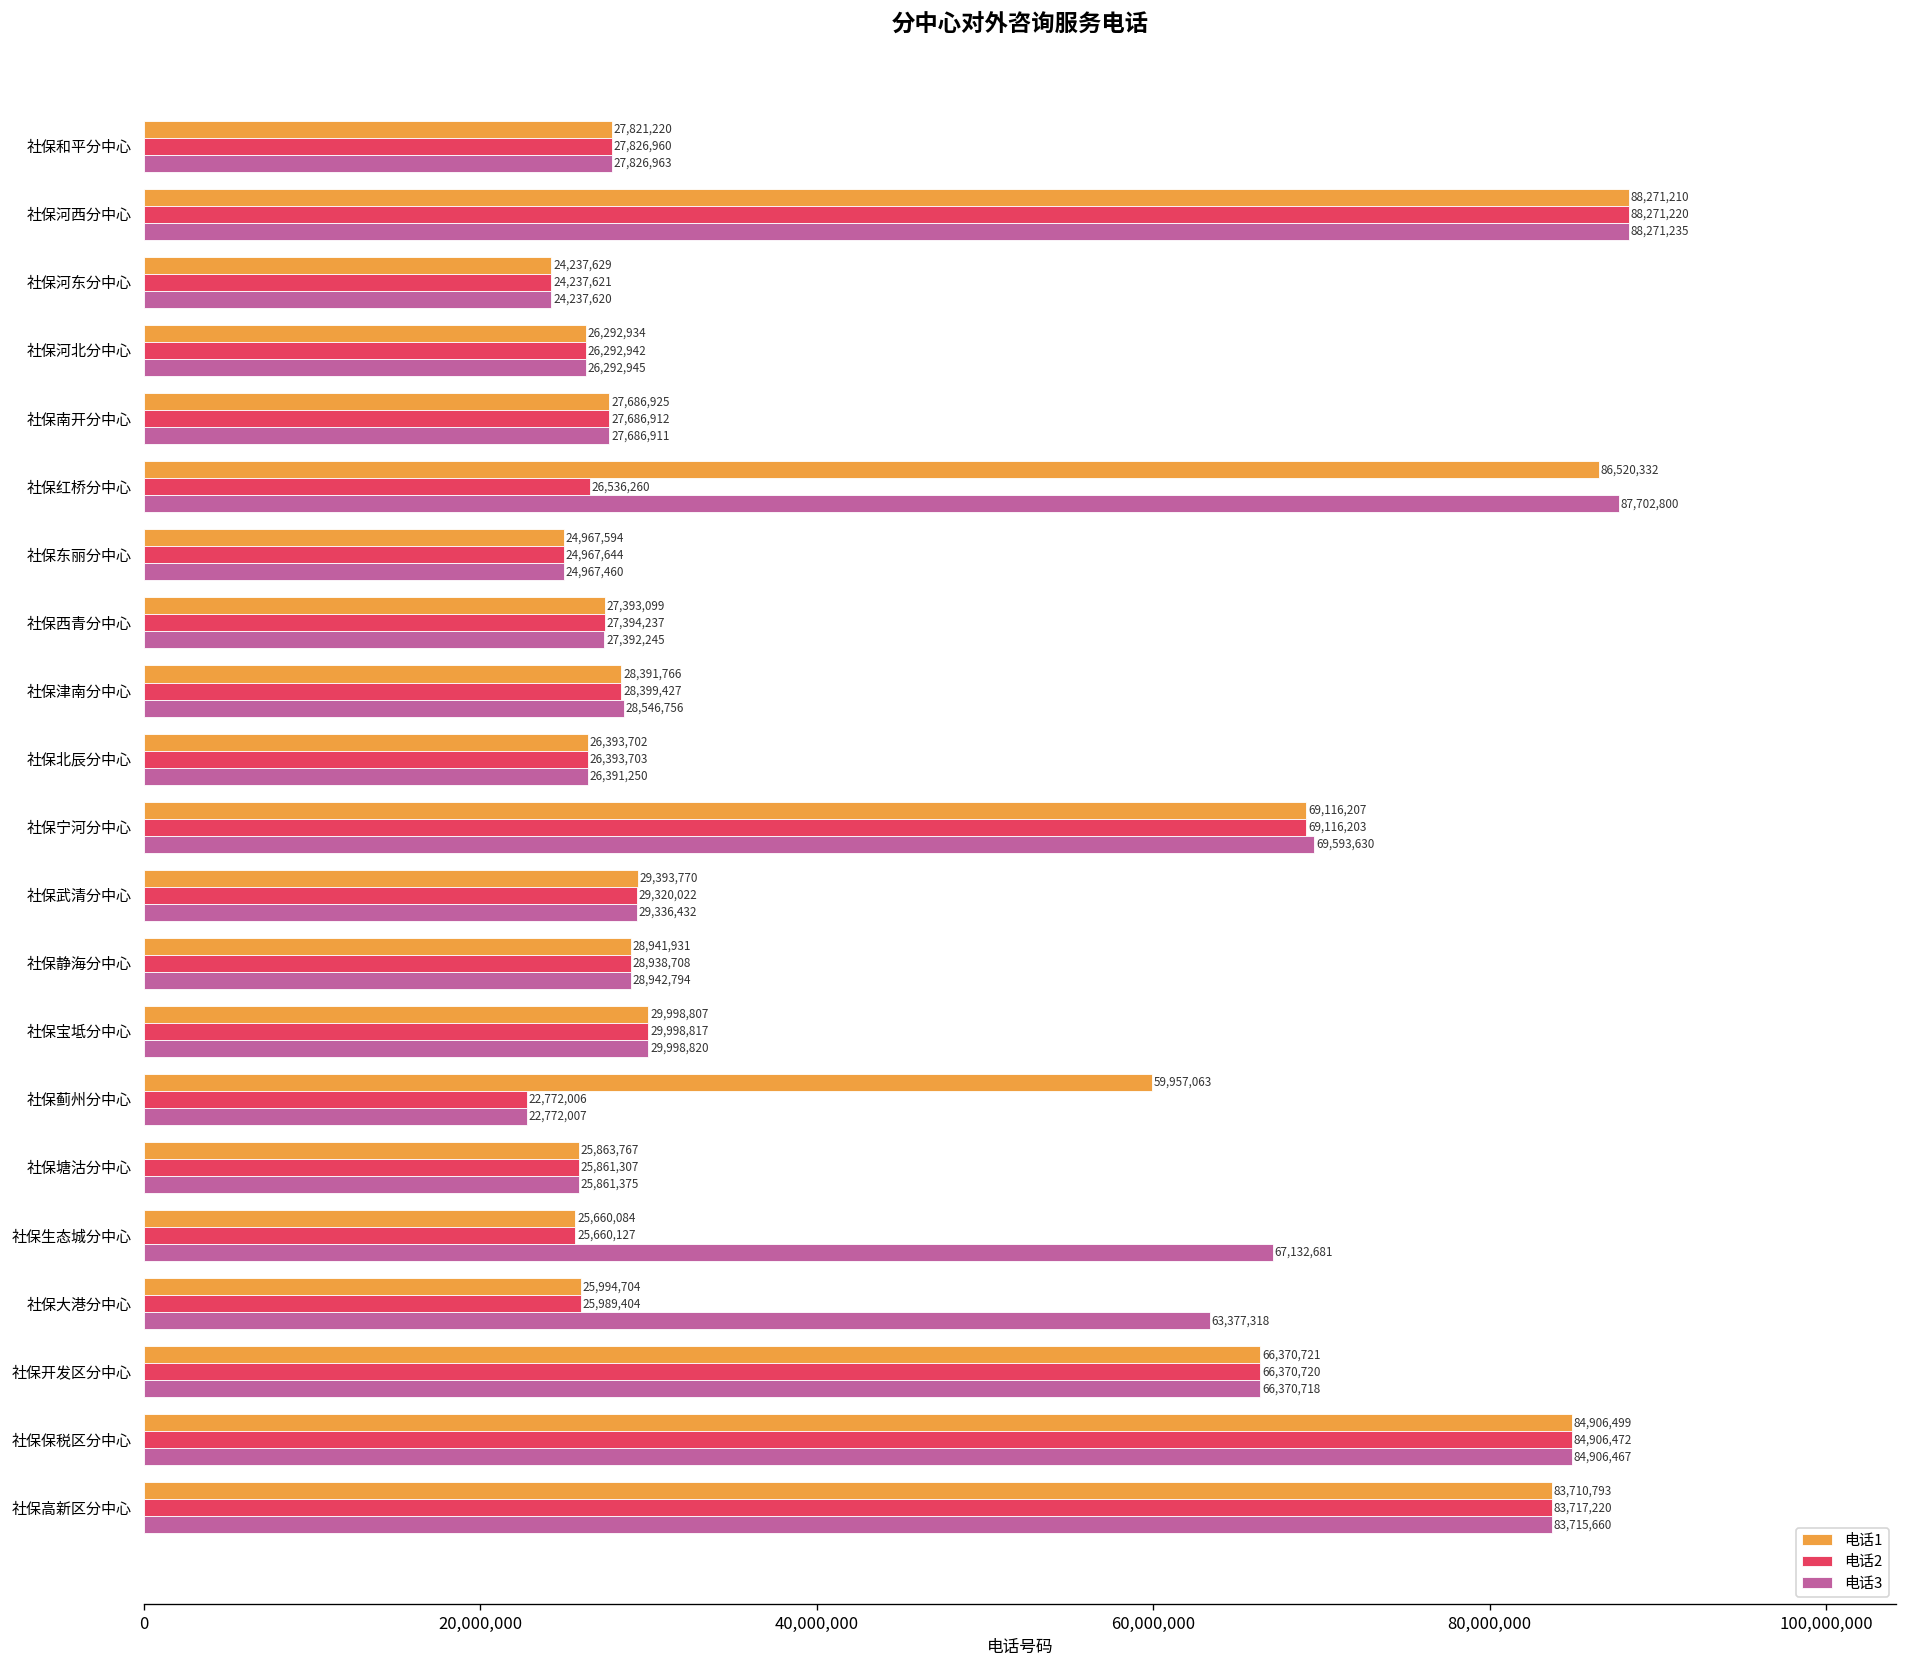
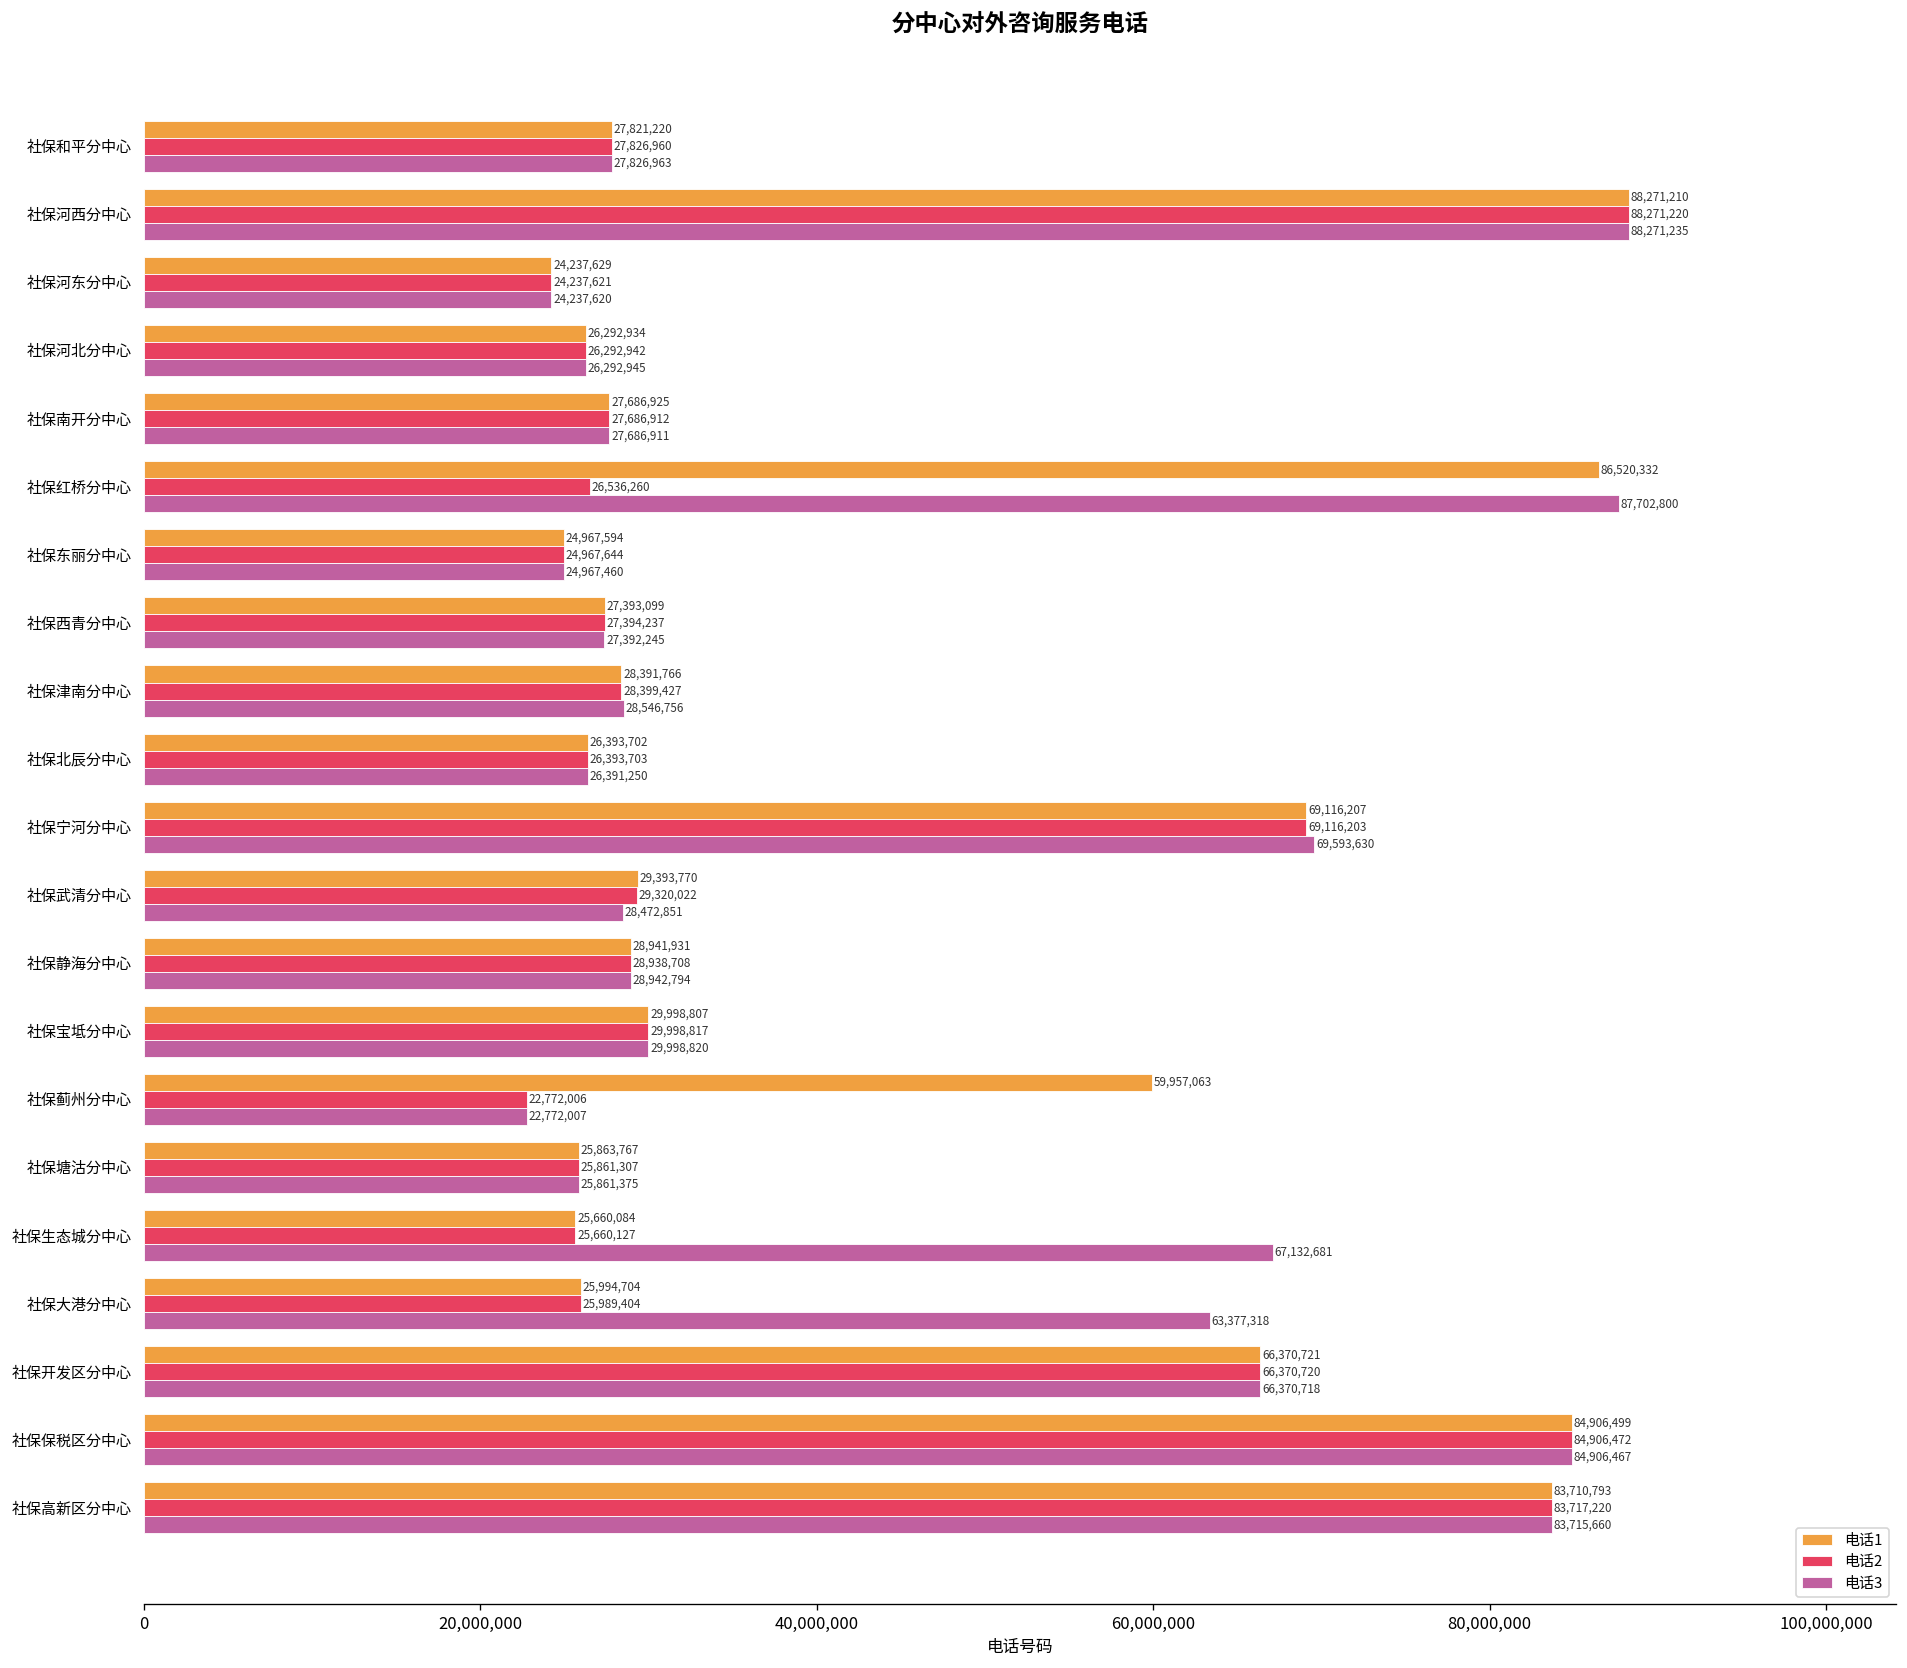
电话3, 社保武清分中心: 29,336,432 -> 28,472,851
